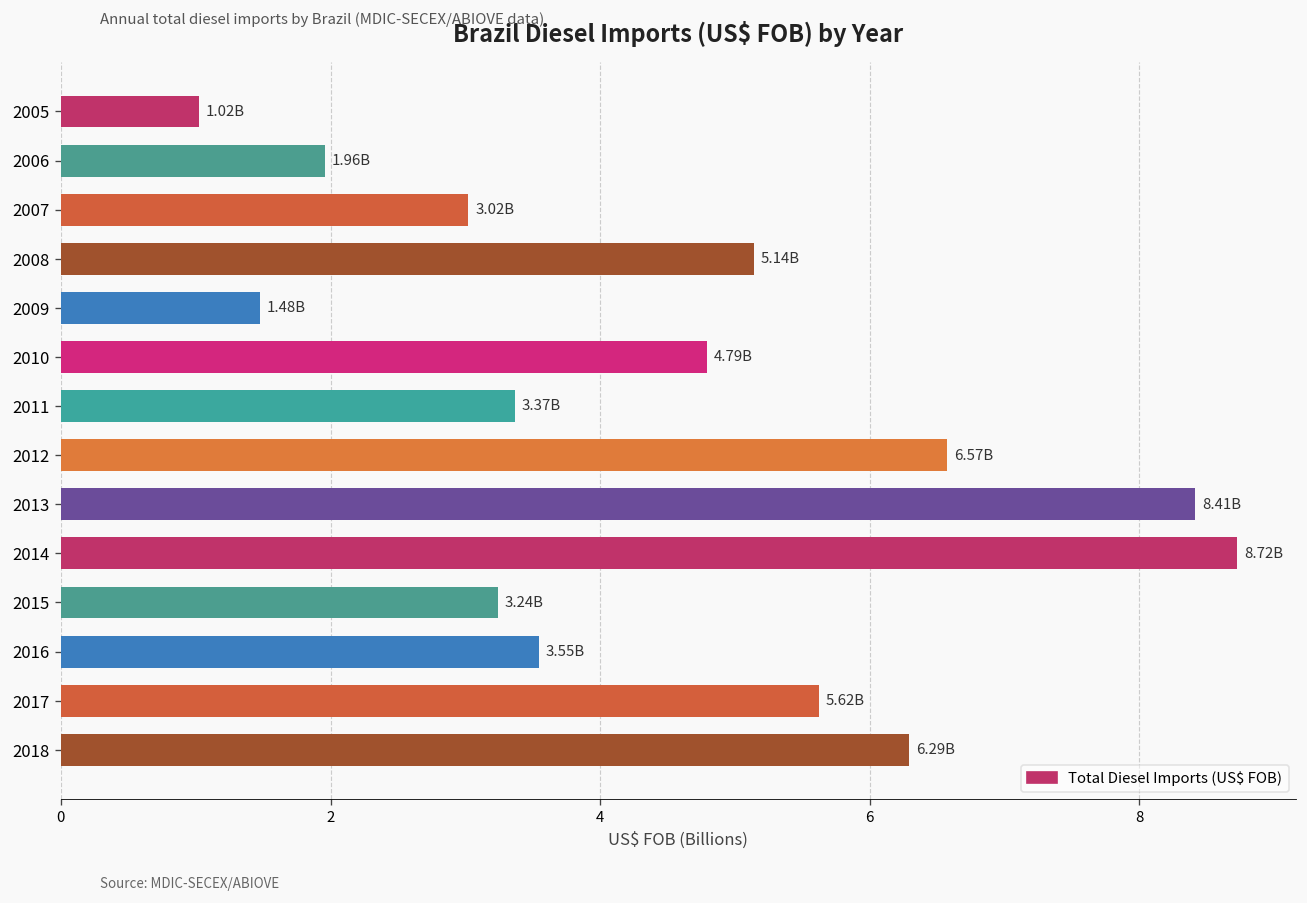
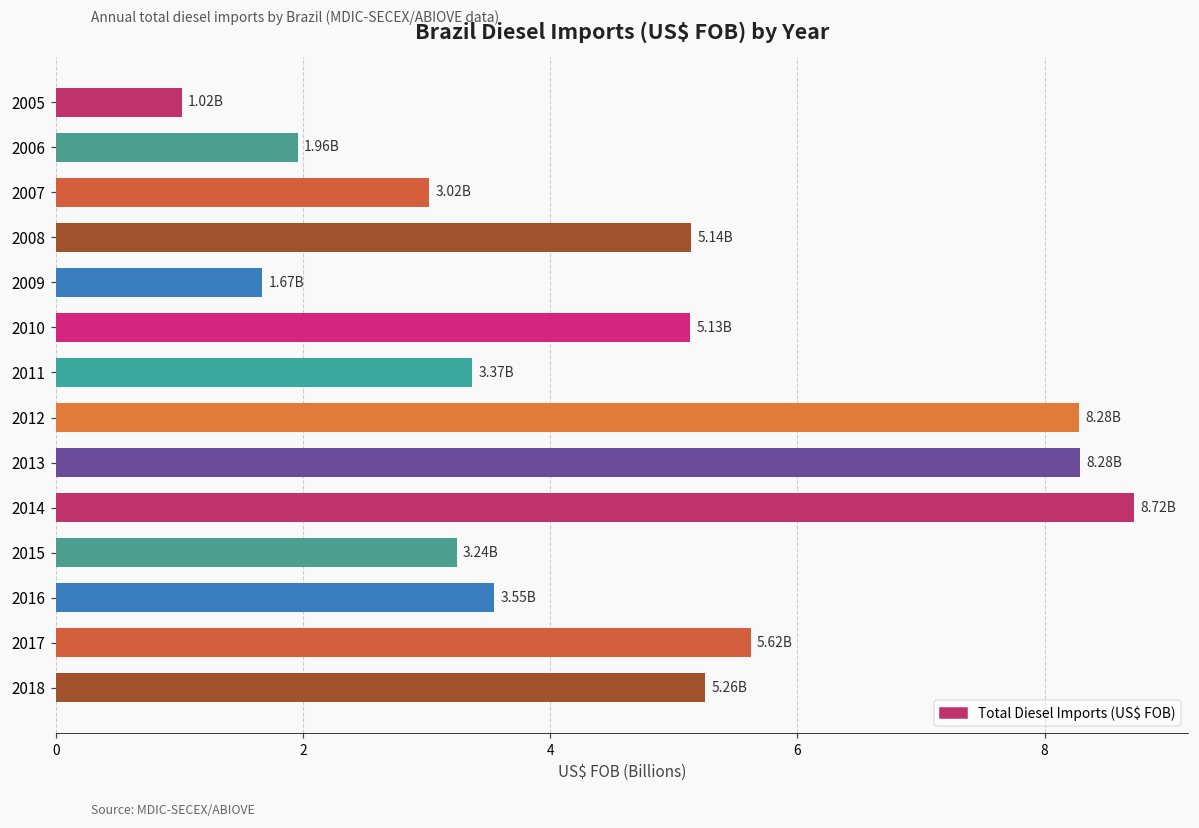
2009: 1.48B -> 1.67B
2010: 4.79B -> 5.13B
2012: 6.57B -> 8.28B
2013: 8.41B -> 8.28B
2018: 6.29B -> 5.26B
